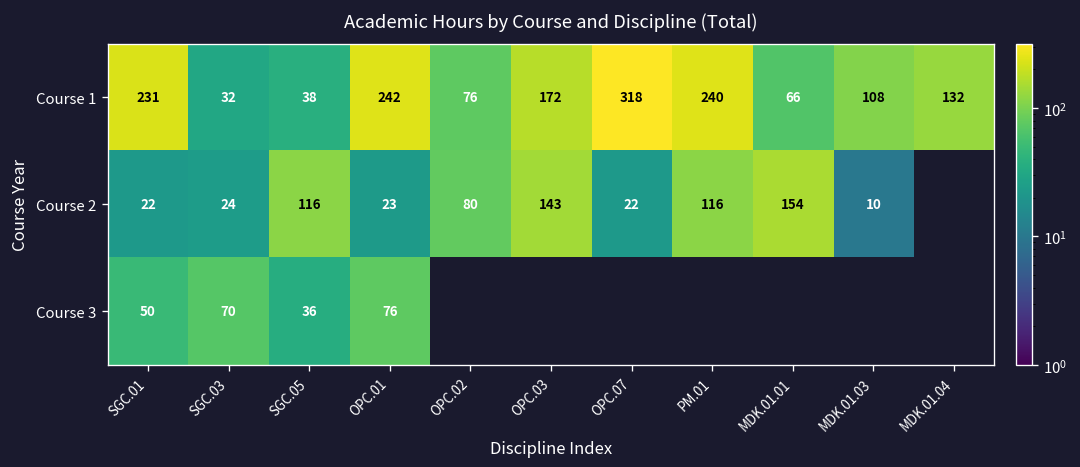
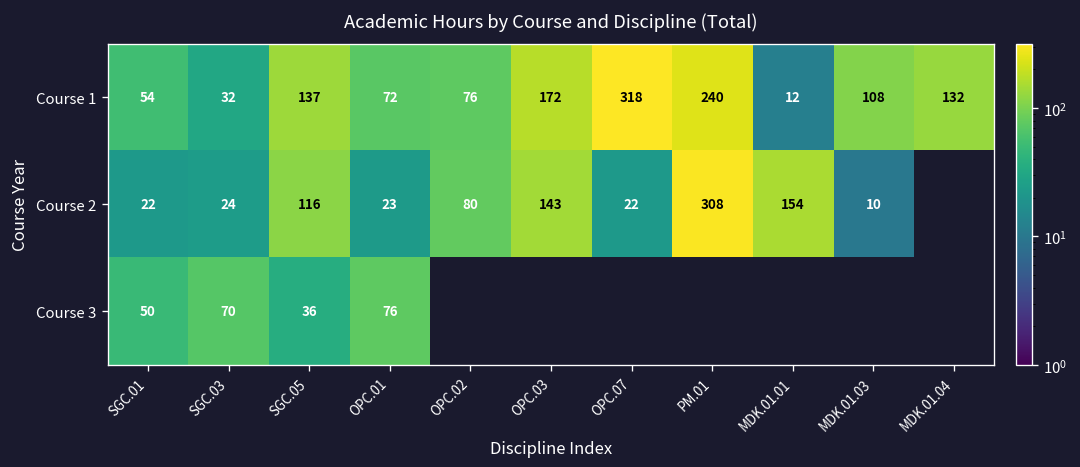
Course 1, SGC.01: 231 -> 54
Course 1, SGC.05: 38 -> 137
Course 1, OPC.01: 242 -> 72
Course 1, MDK.01.01: 66 -> 12
Course 2, PM.01: 116 -> 308
